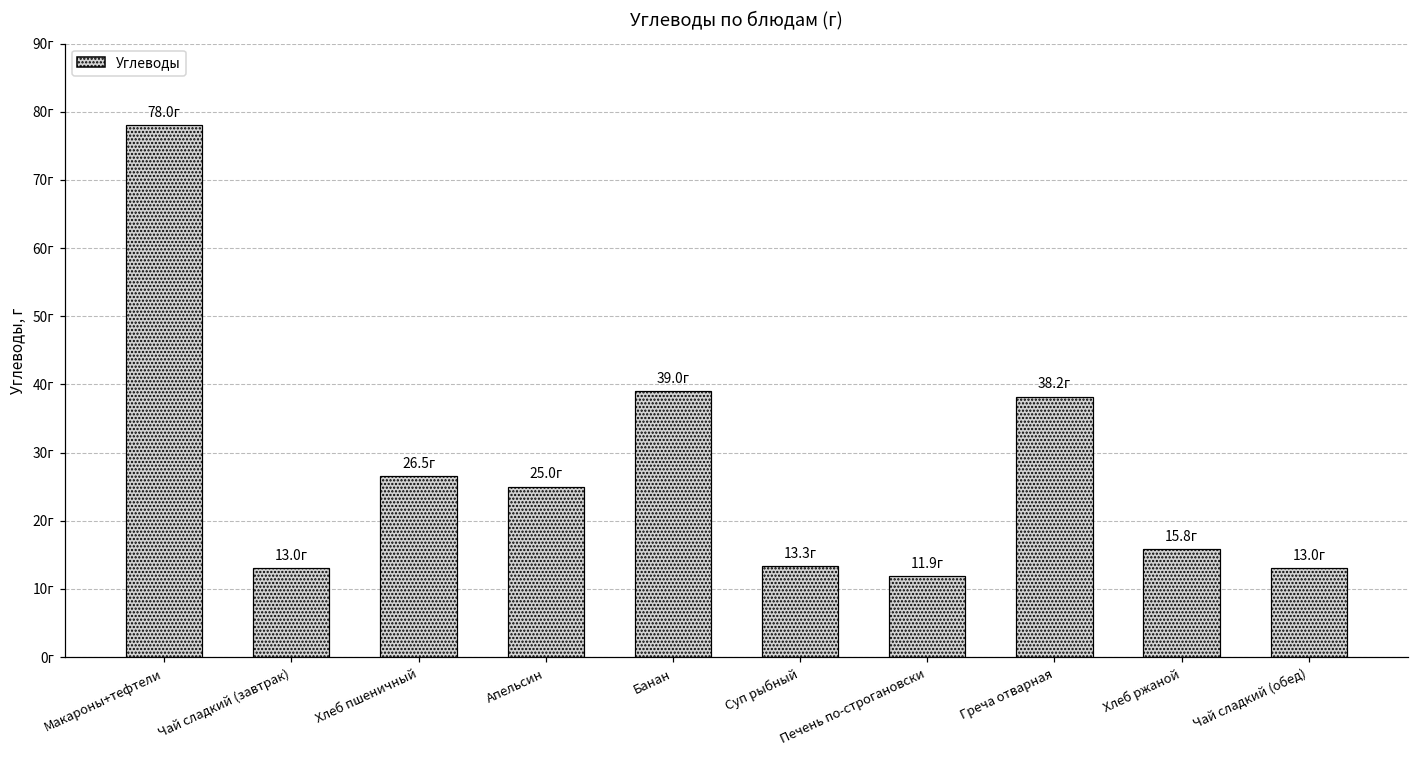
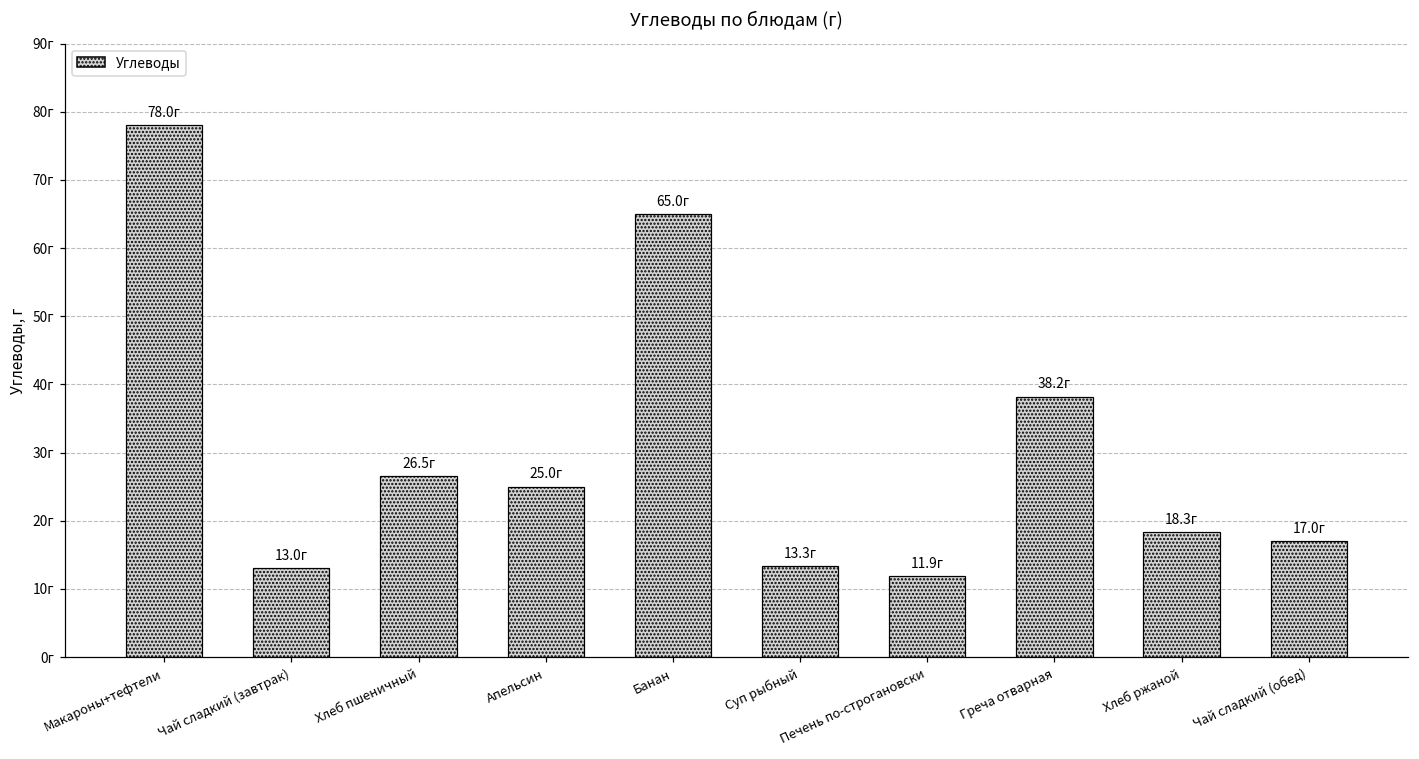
Банан: 39.0г -> 65.0г
Хлеб ржаной: 15.8г -> 18.3г
Чай сладкий (обед): 13.0г -> 17.0г
